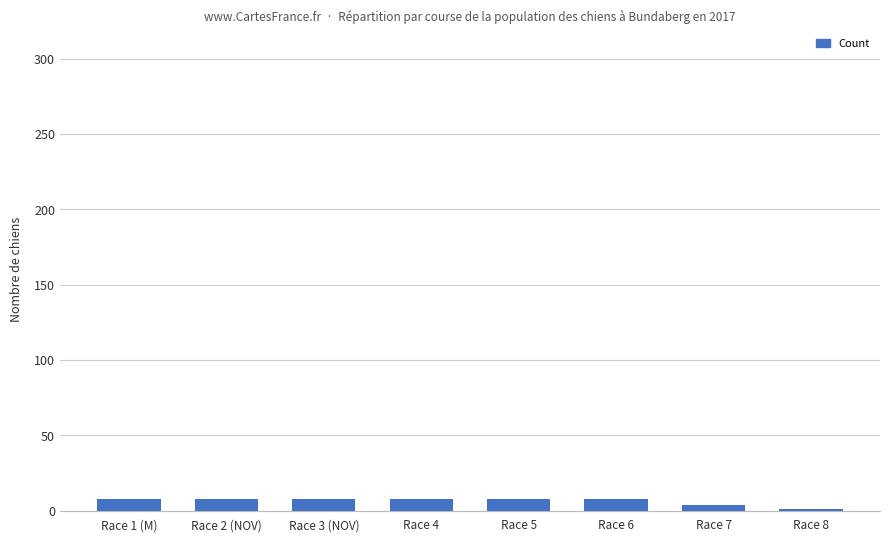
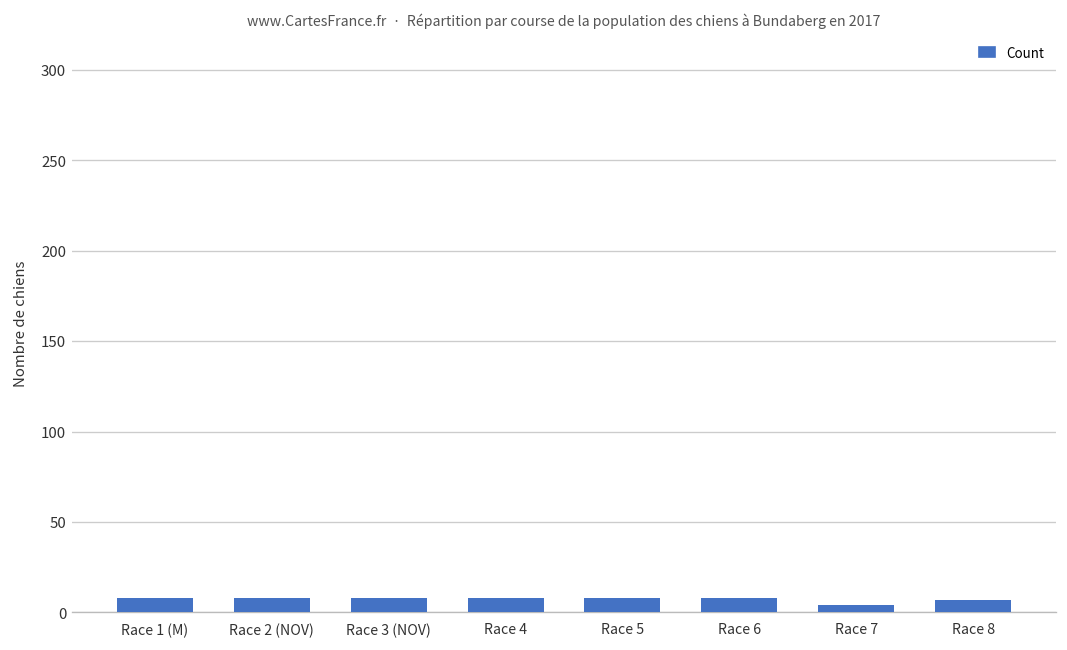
Race 8: 1 -> 7
